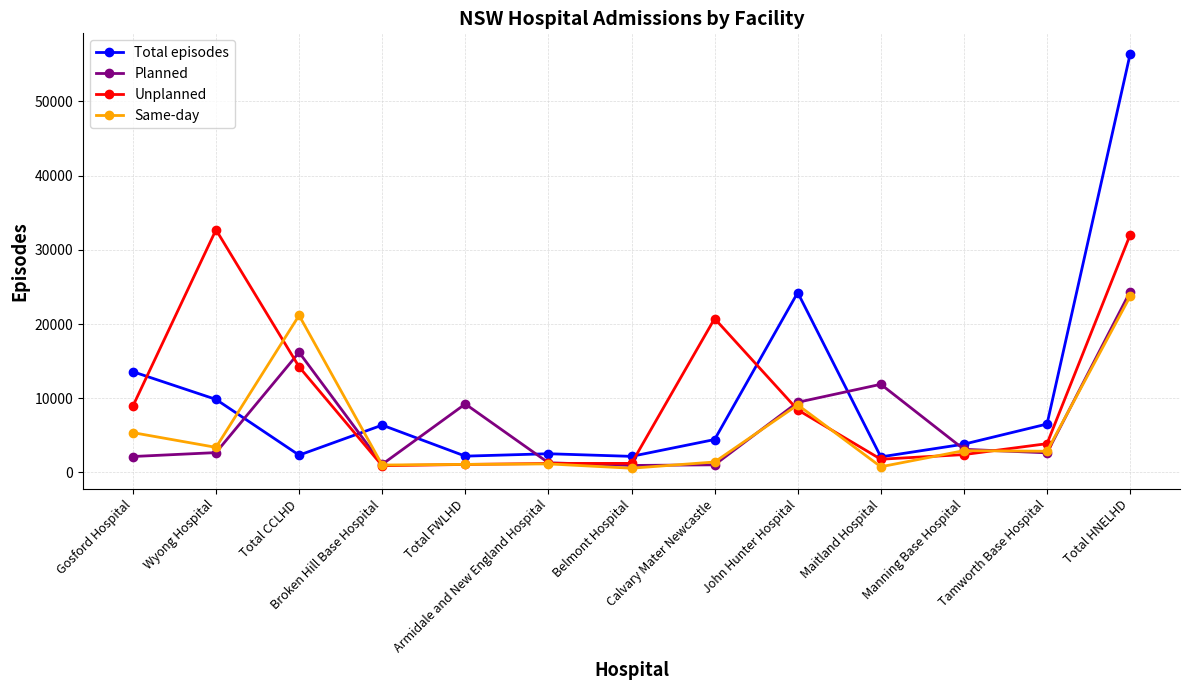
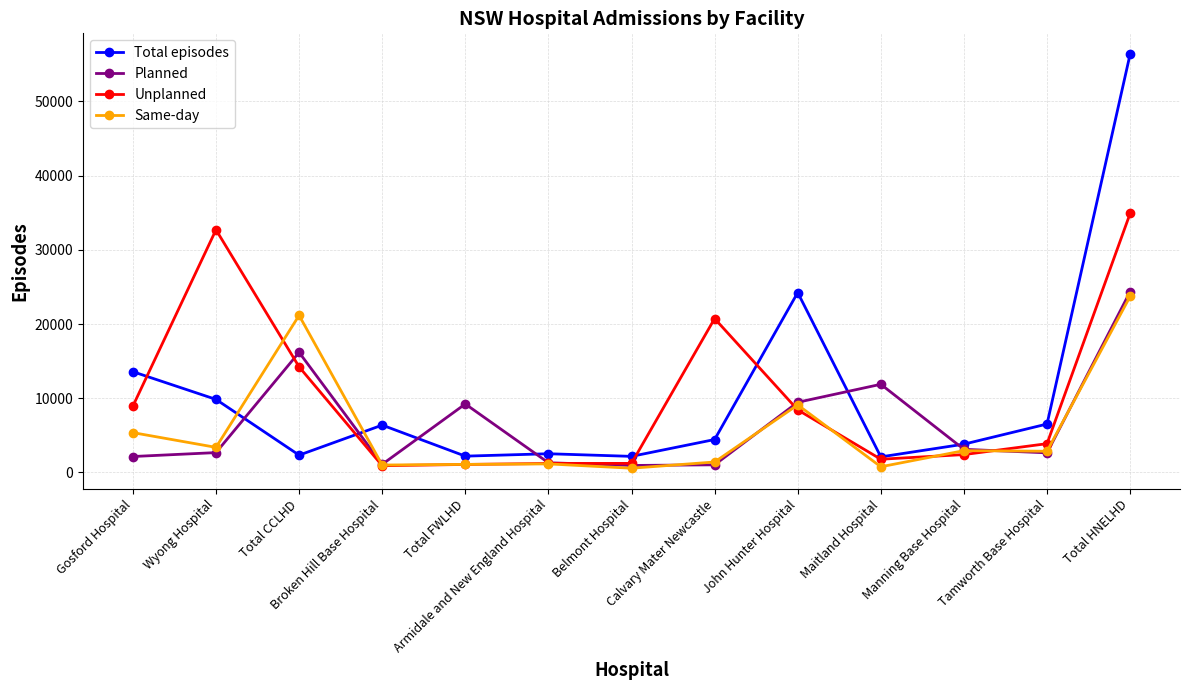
Unplanned, Total HNELHD: 32000 -> 35000
